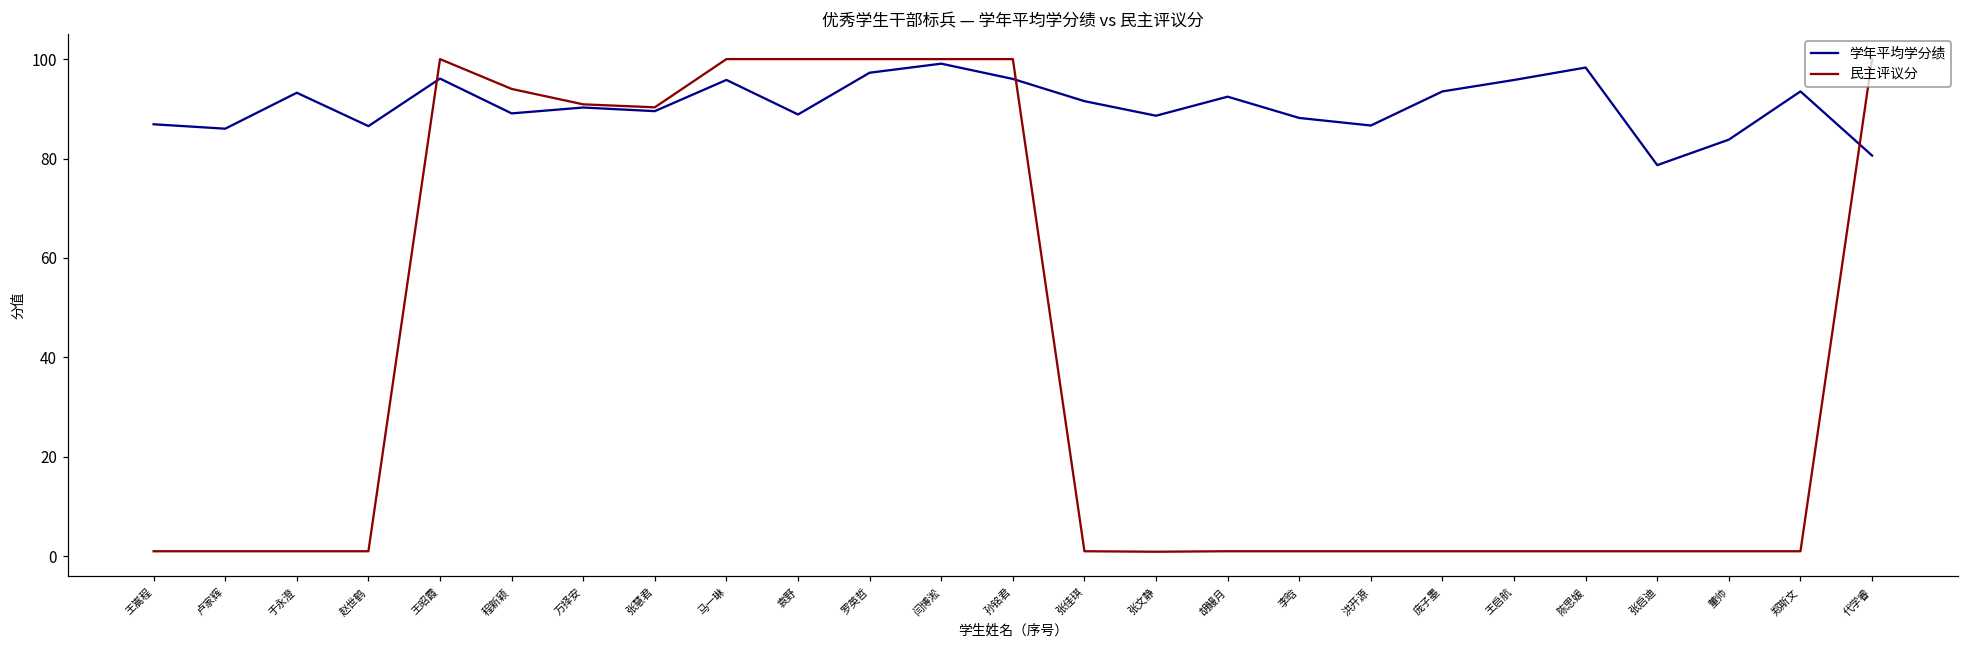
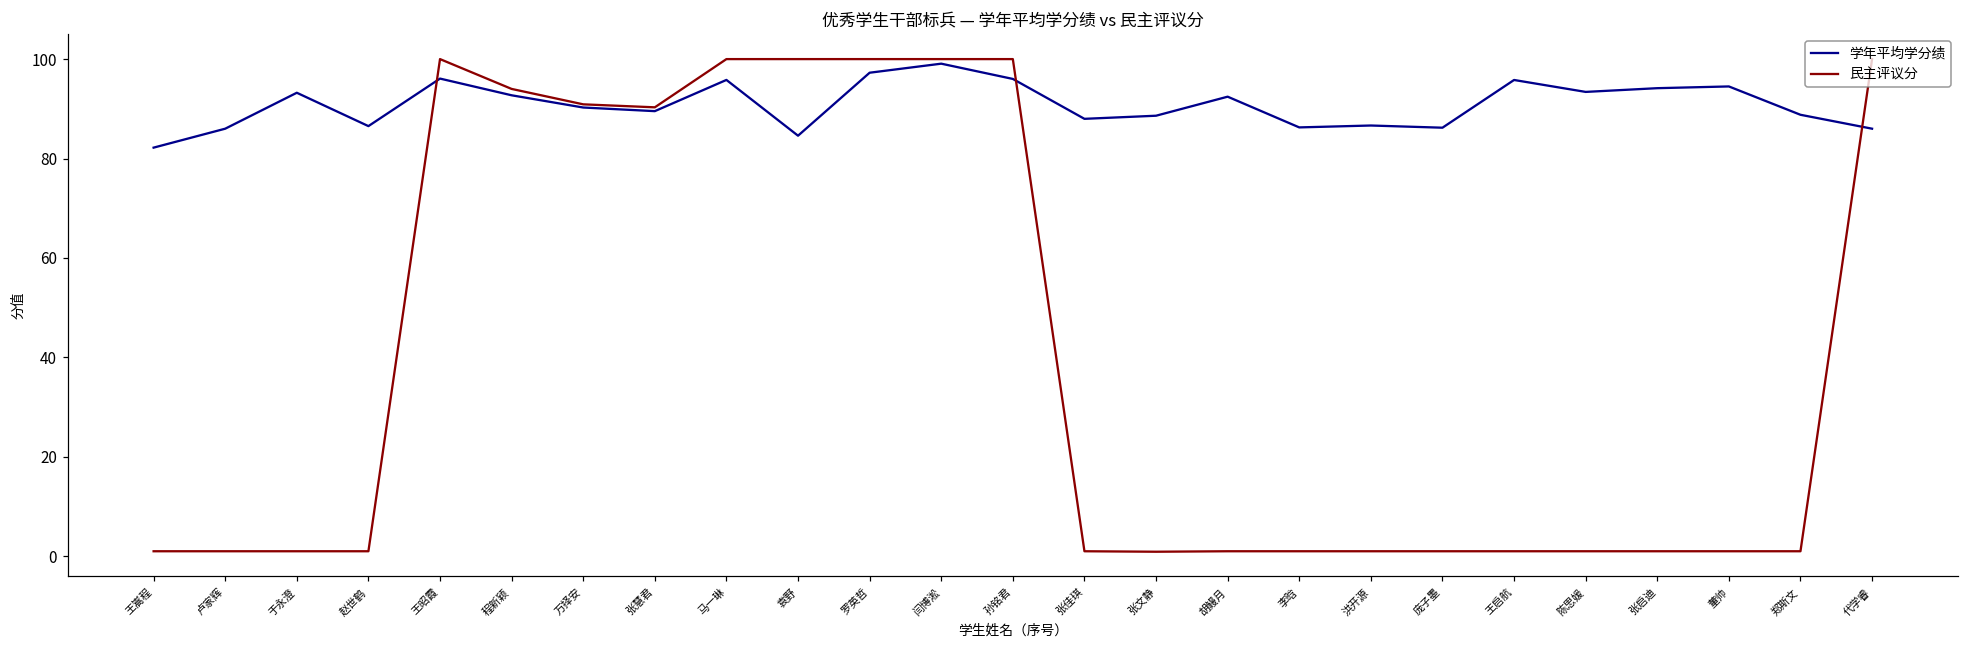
学年平均学分绩, 王嵩程: 87 -> 82
学年平均学分绩, 程新颖: 89 -> 93
学年平均学分绩, 袁野: 89 -> 85
学年平均学分绩, 张佳琪: 92 -> 88
学年平均学分绩, 李晗: 88 -> 86
学年平均学分绩, 庞子墨: 94 -> 86
学年平均学分绩, 陈思媛: 98 -> 93
学年平均学分绩, 张启迪: 79 -> 94
学年平均学分绩, 董帅: 84 -> 95
学年平均学分绩, 郑斯文: 94 -> 89
学年平均学分绩, 代学睿: 81 -> 86
